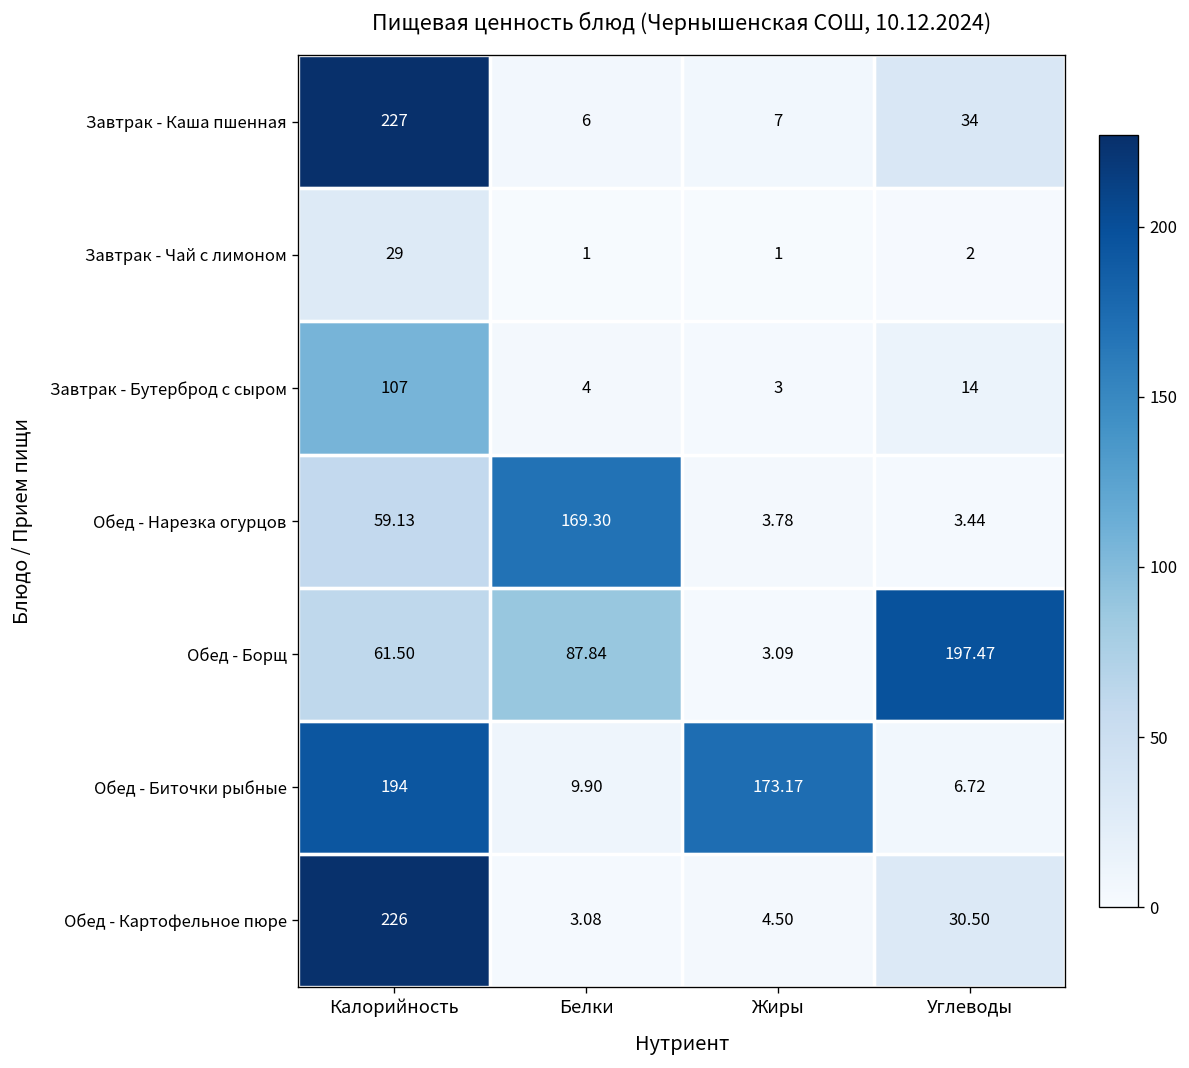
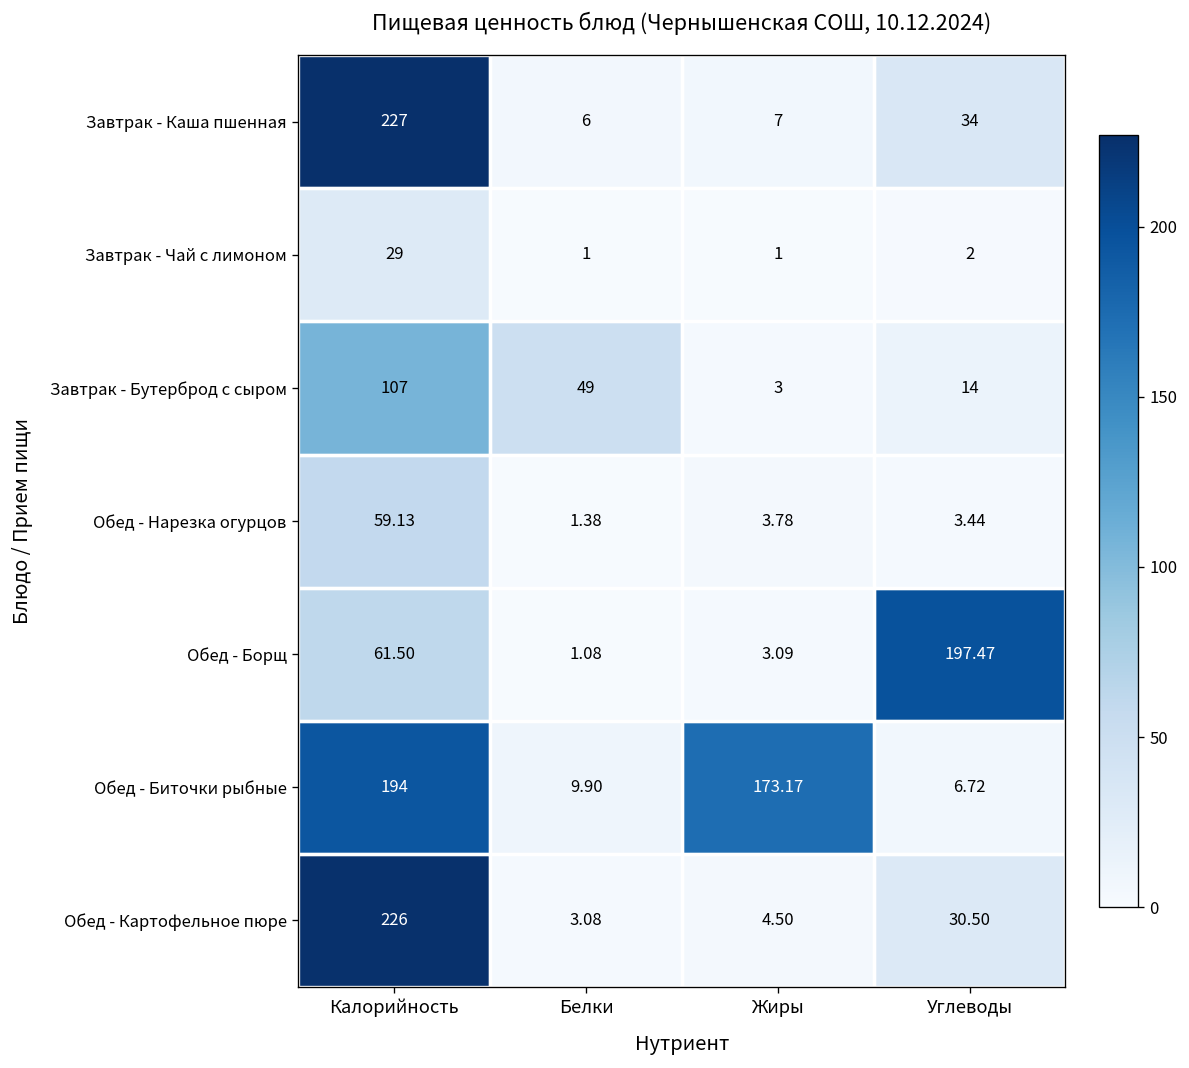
Завтрак - Бутерброд с сыром, Белки: 4 -> 49
Обед - Нарезка огурцов, Белки: 169.30 -> 1.38
Обед - Борщ, Белки: 87.84 -> 1.08
